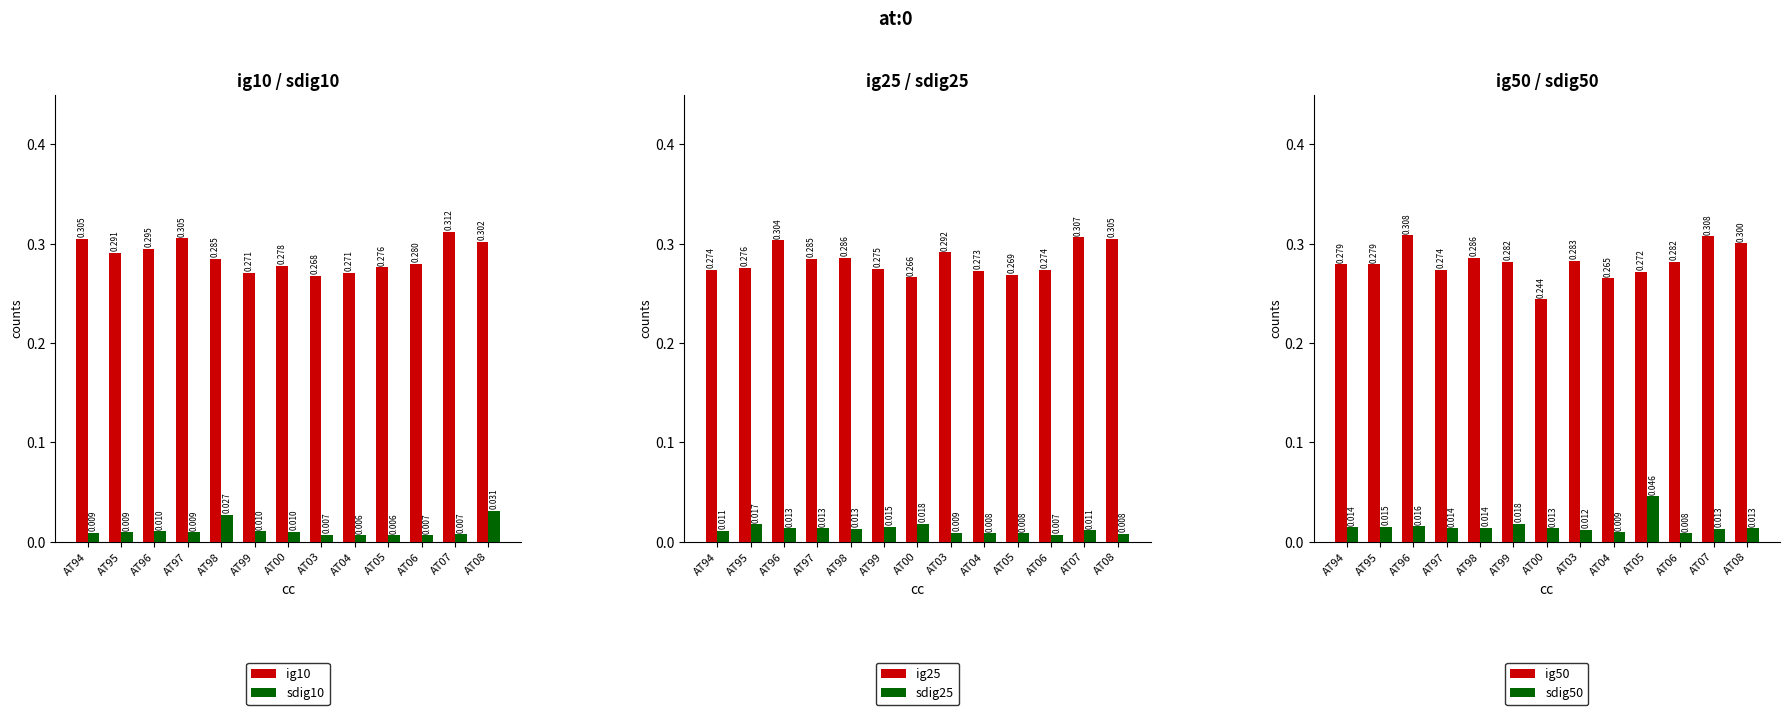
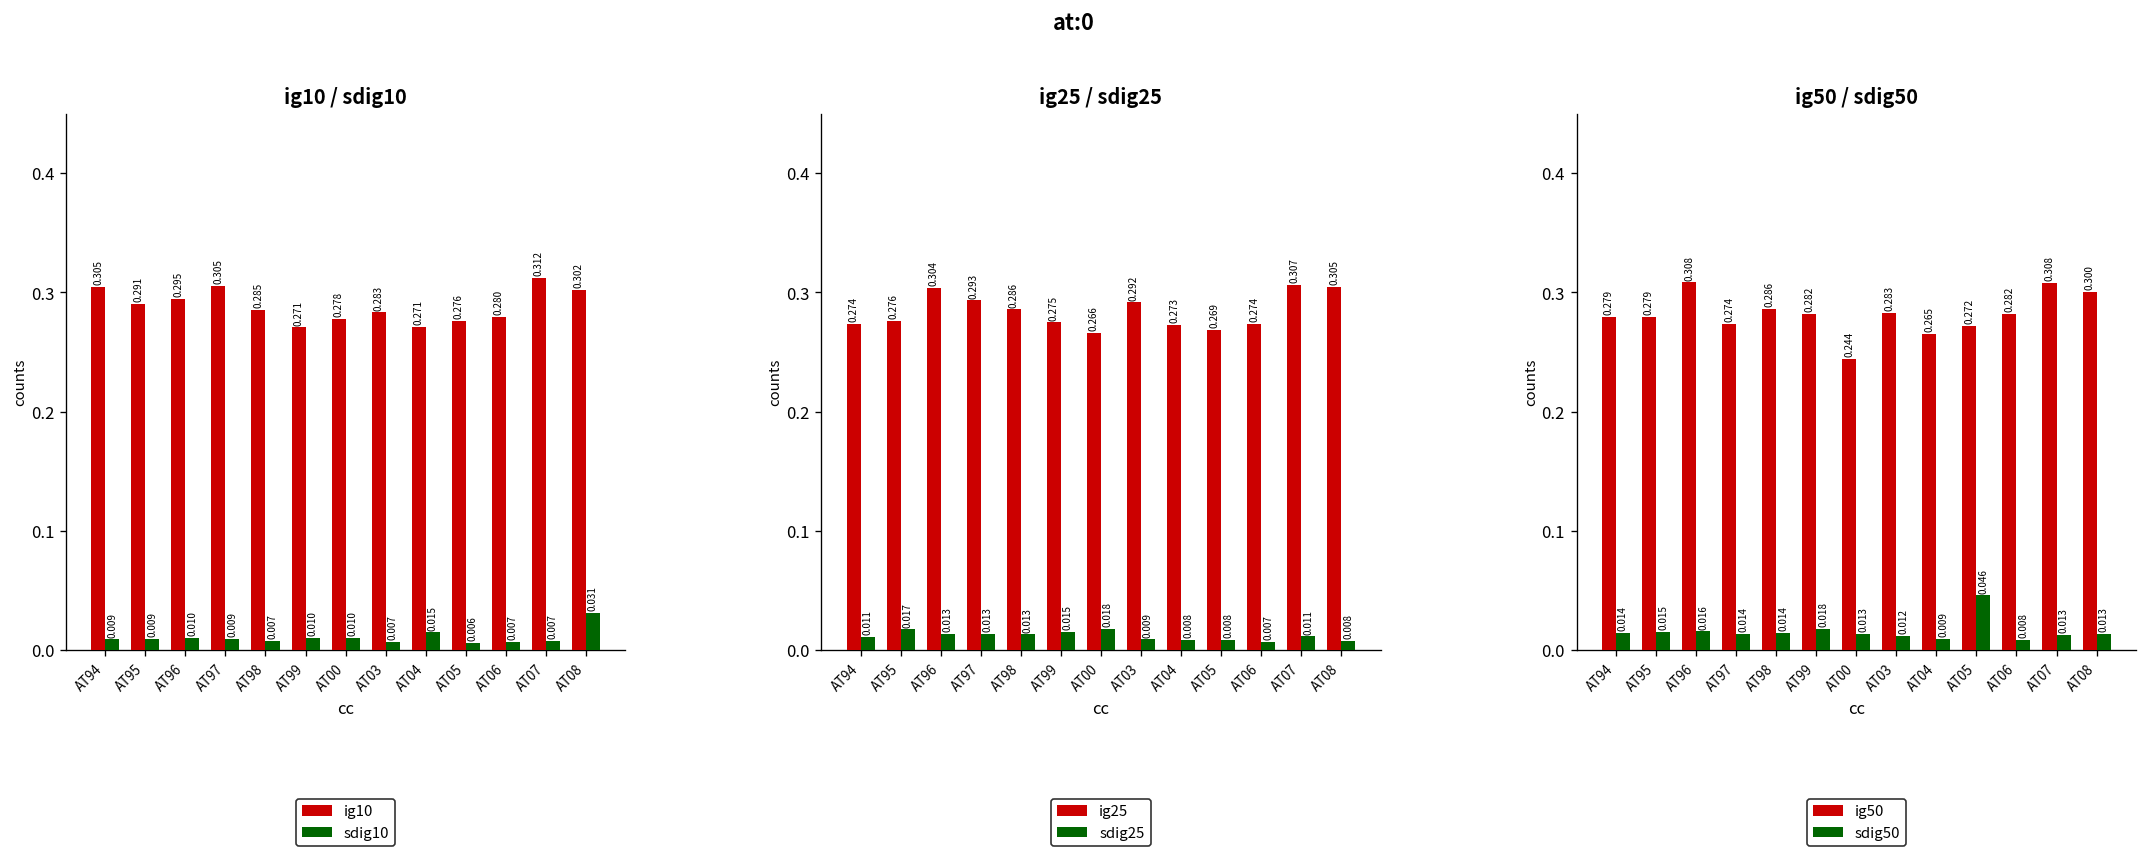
ig10 / sdig10, sdig10, AT98: 0.027 -> 0.007
ig10 / sdig10, ig10, AT03: 0.268 -> 0.283
ig10 / sdig10, sdig10, AT04: 0.006 -> 0.015
ig25 / sdig25, ig25, AT97: 0.285 -> 0.293
